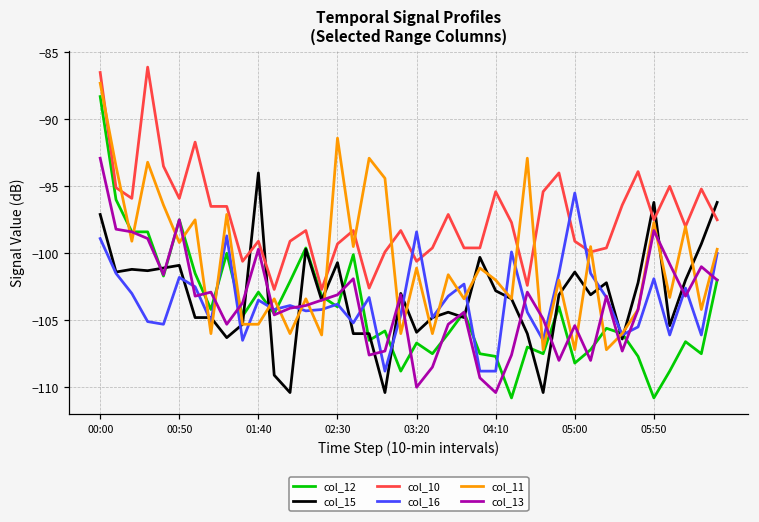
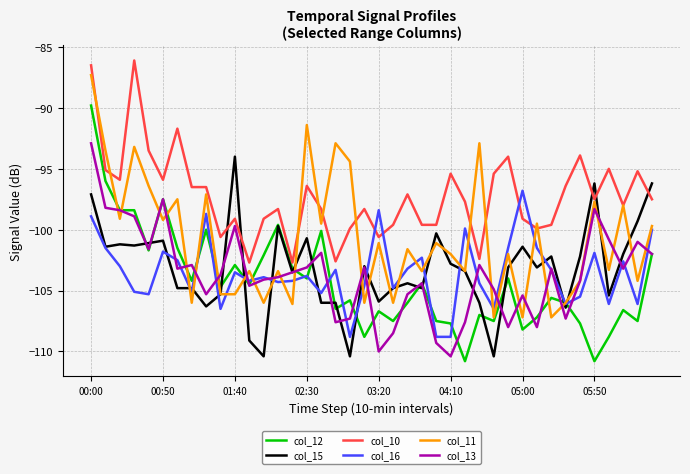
col_12, 00:00: -88.3 -> -89.8
col_10, 02:30: -99.3 -> -96.4
col_16, 05:00: -95.5 -> -96.8
